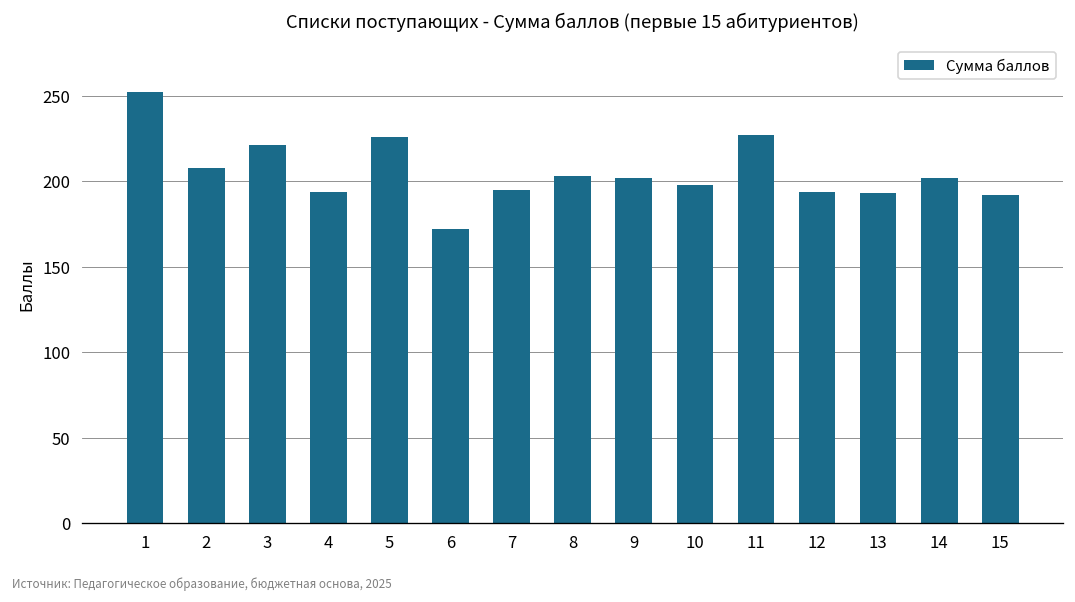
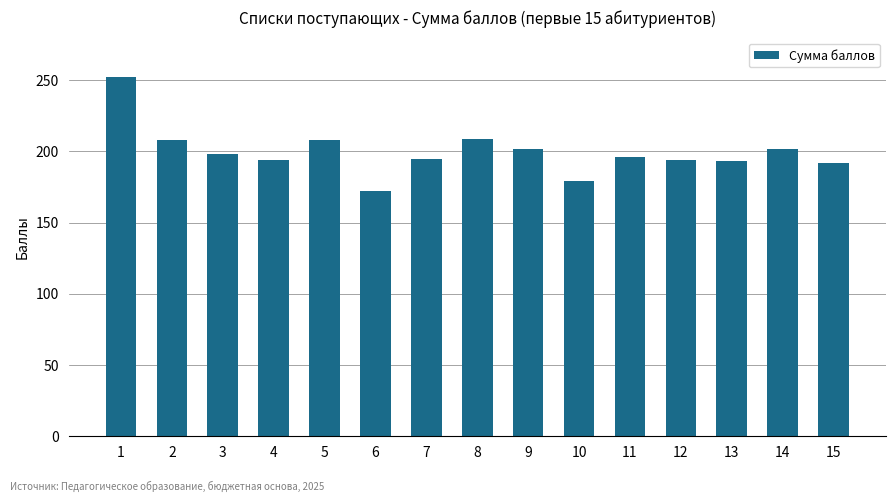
3: 221 -> 198
5: 226 -> 208
8: 203 -> 209
10: 198 -> 179
11: 227 -> 196
